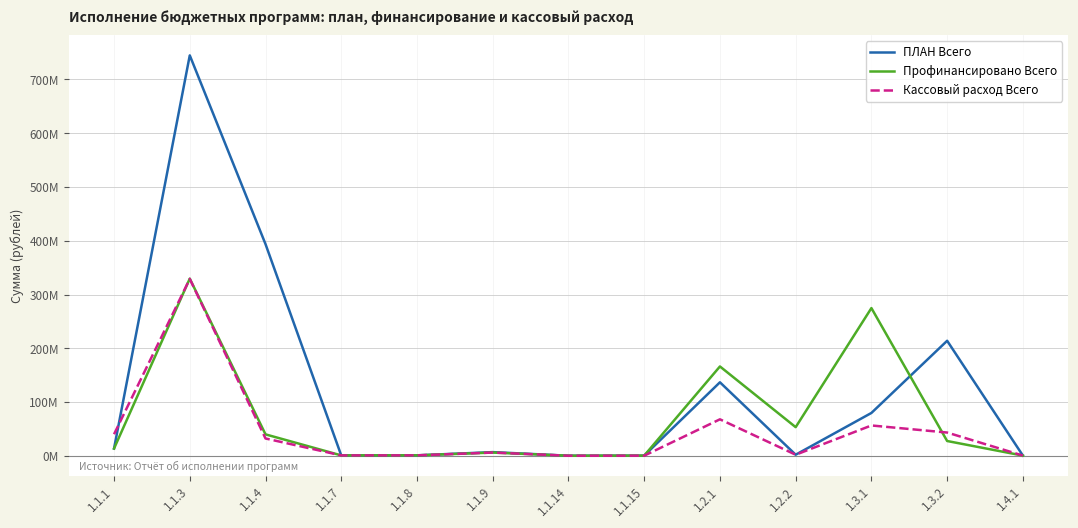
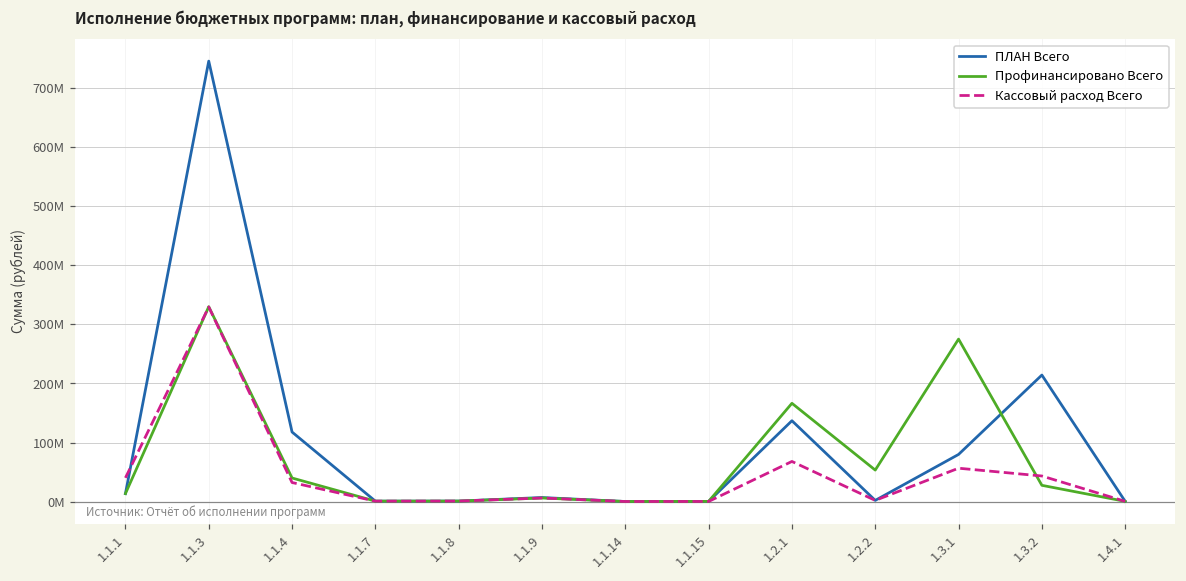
ПЛАН Всего, 1.1.4: 390000000 -> 120000000
